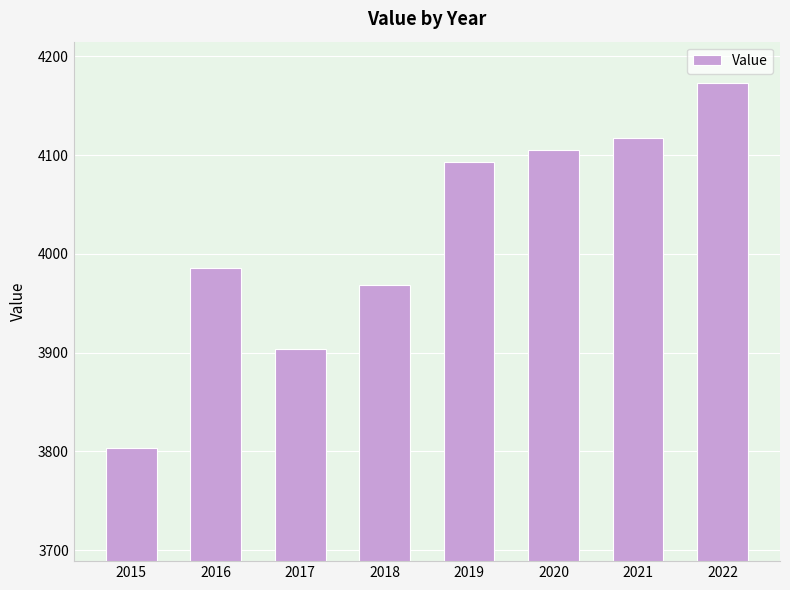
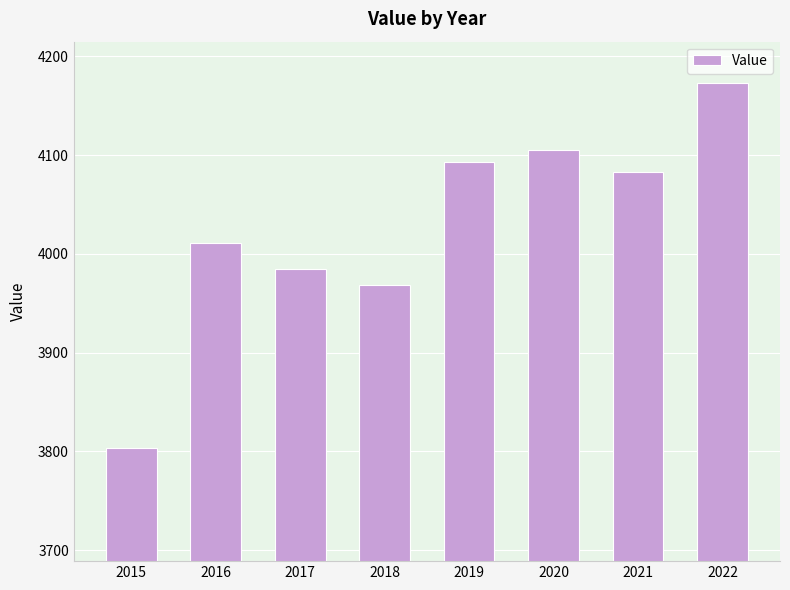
2016: 3990 -> 4010
2017: 3900 -> 3990
2021: 4120 -> 4080
